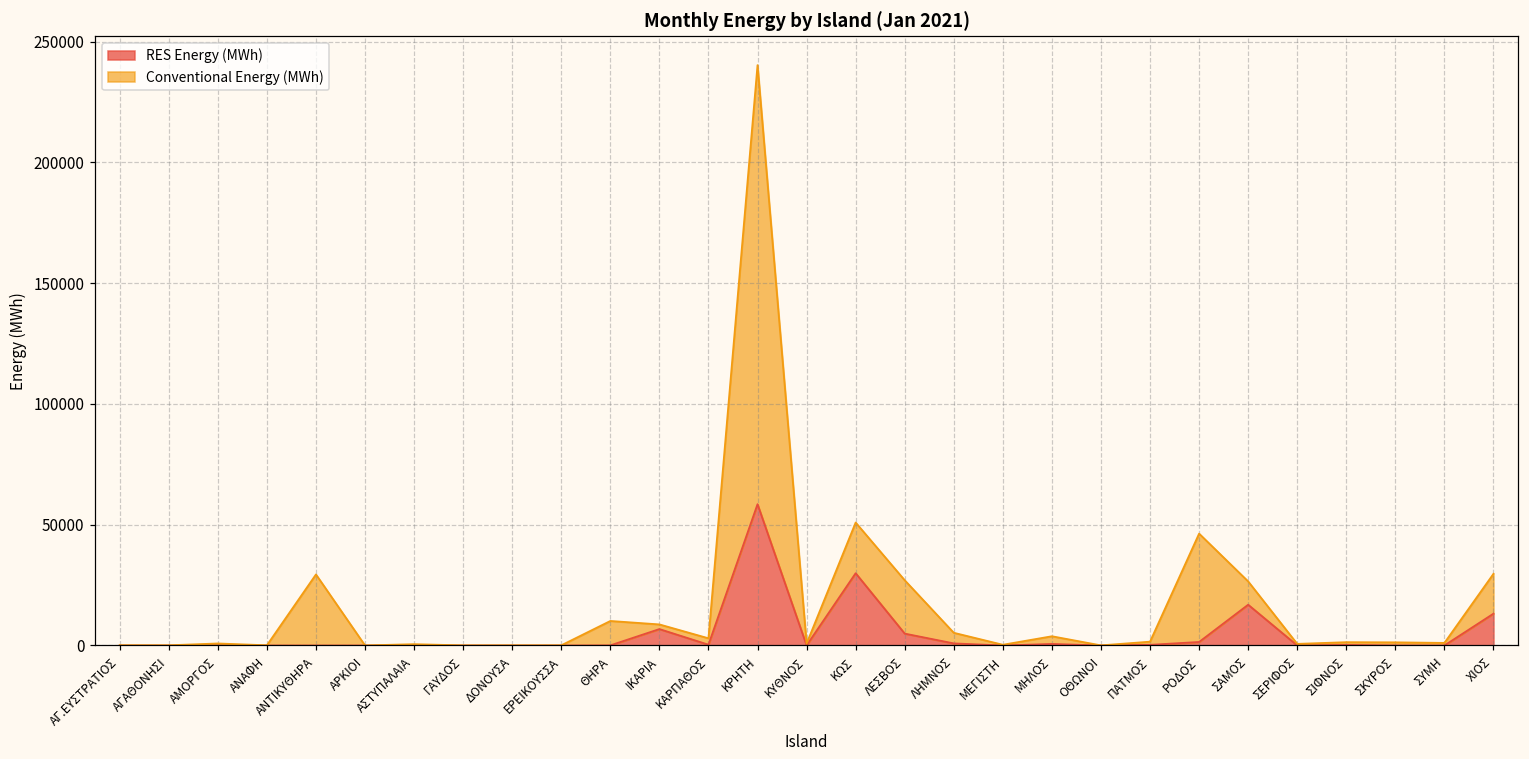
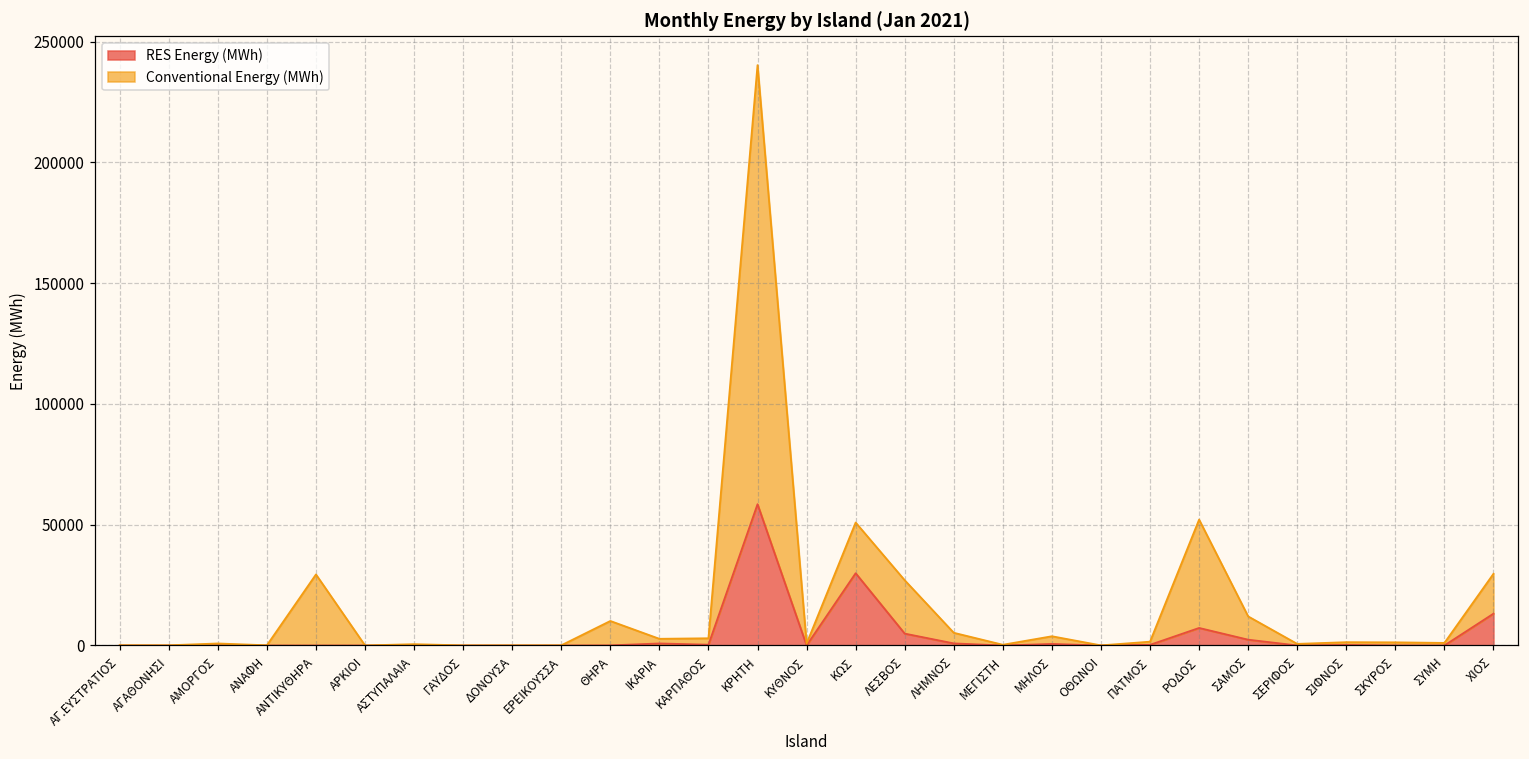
RES Energy (MWh), ΙΚΑΡΙΑ: 7000 -> 1000
RES Energy (MWh), ΡΟΔΟΣ: 1000 -> 7000
RES Energy (MWh), ΣΑΜΟΣ: 17000 -> 2000
